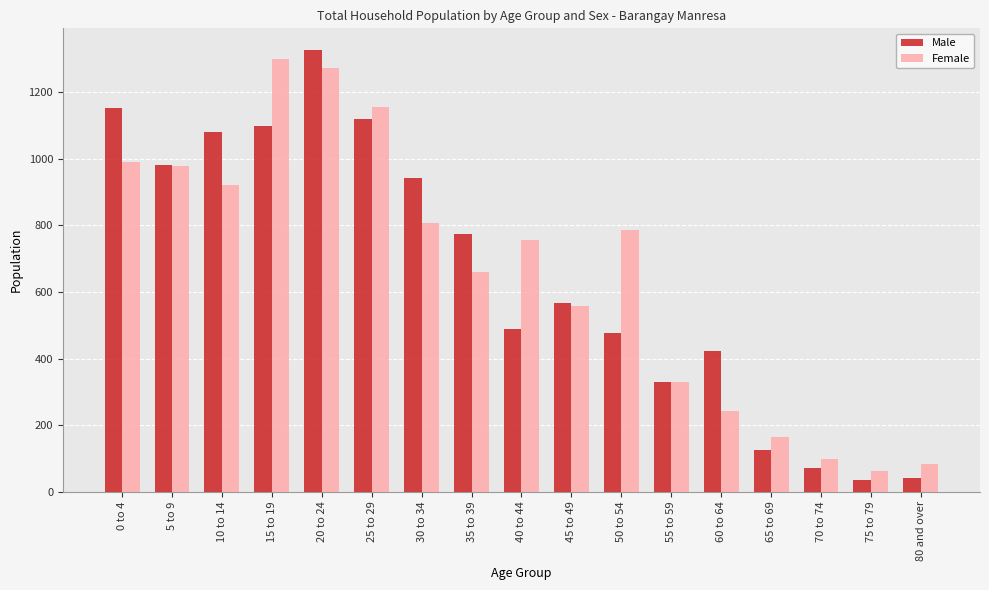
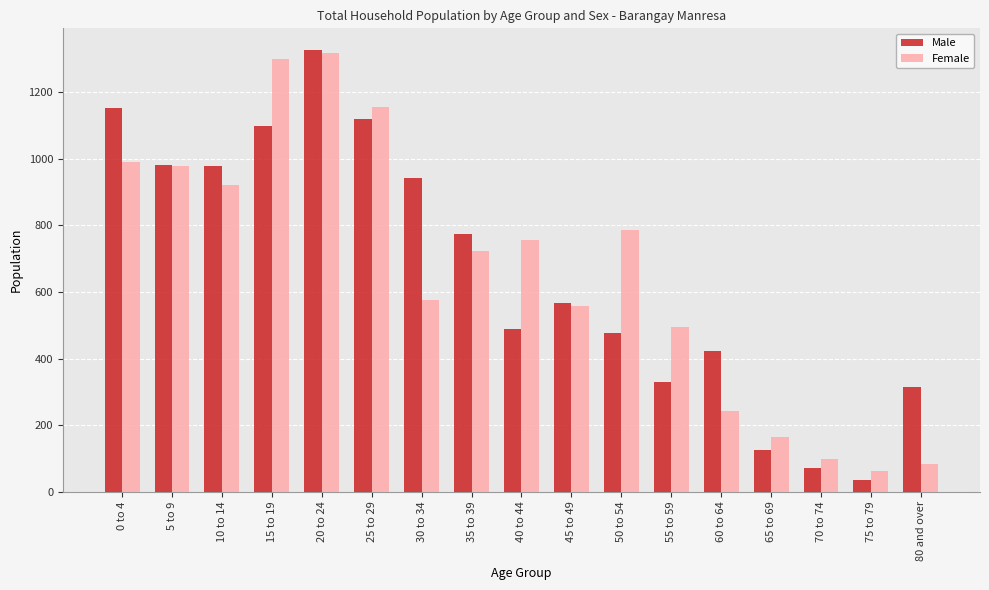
Male, 10 to 14: 1080 -> 980
Female, 20 to 24: 1270 -> 1320
Female, 30 to 34: 810 -> 580
Female, 35 to 39: 660 -> 720
Female, 55 to 59: 330 -> 500
Male, 80 and over: 40 -> 310
